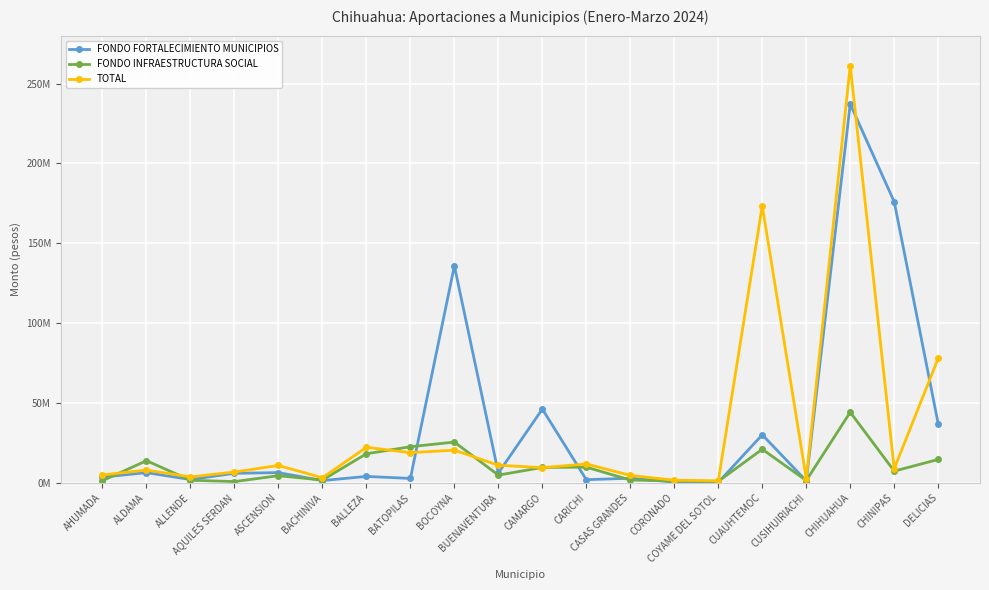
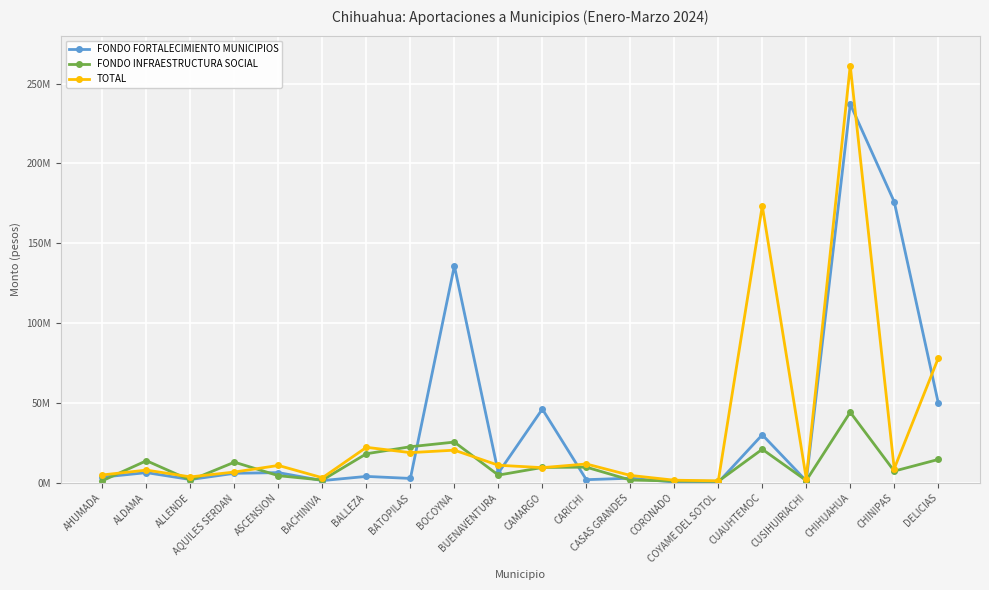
FONDO INFRAESTRUCTURA SOCIAL, AQUILES SERDAN: 1000000 -> 13000000
FONDO FORTALECIMIENTO MUNICIPIOS, DELICIAS: 37000000 -> 50000000
